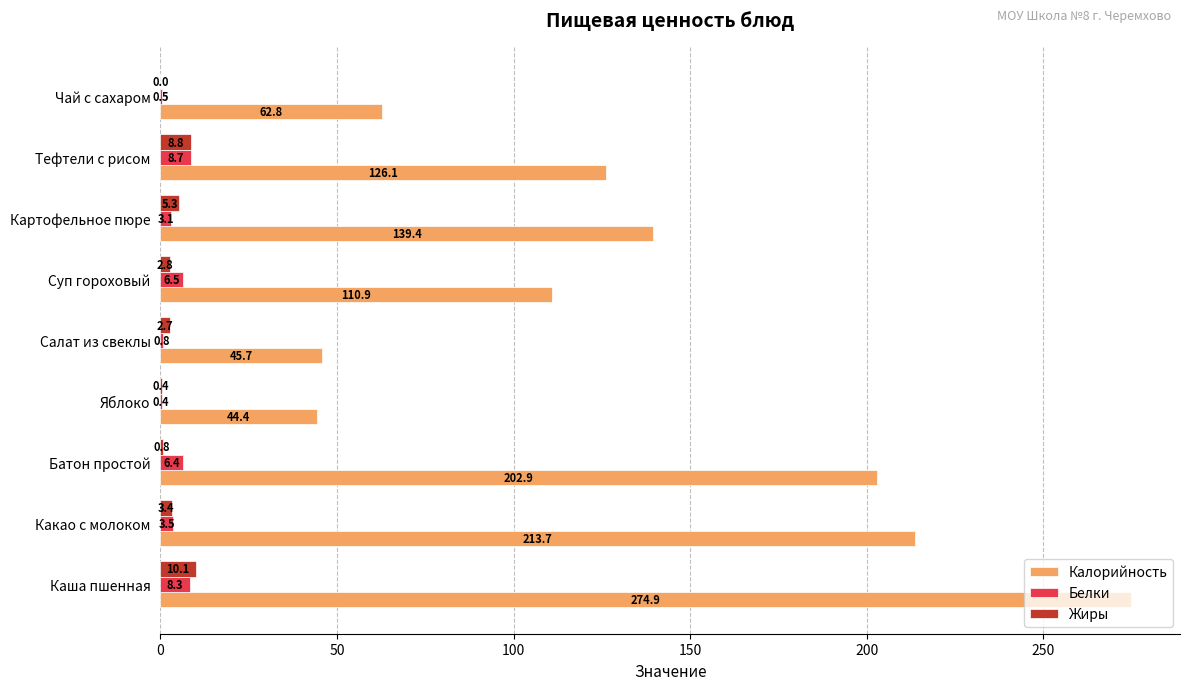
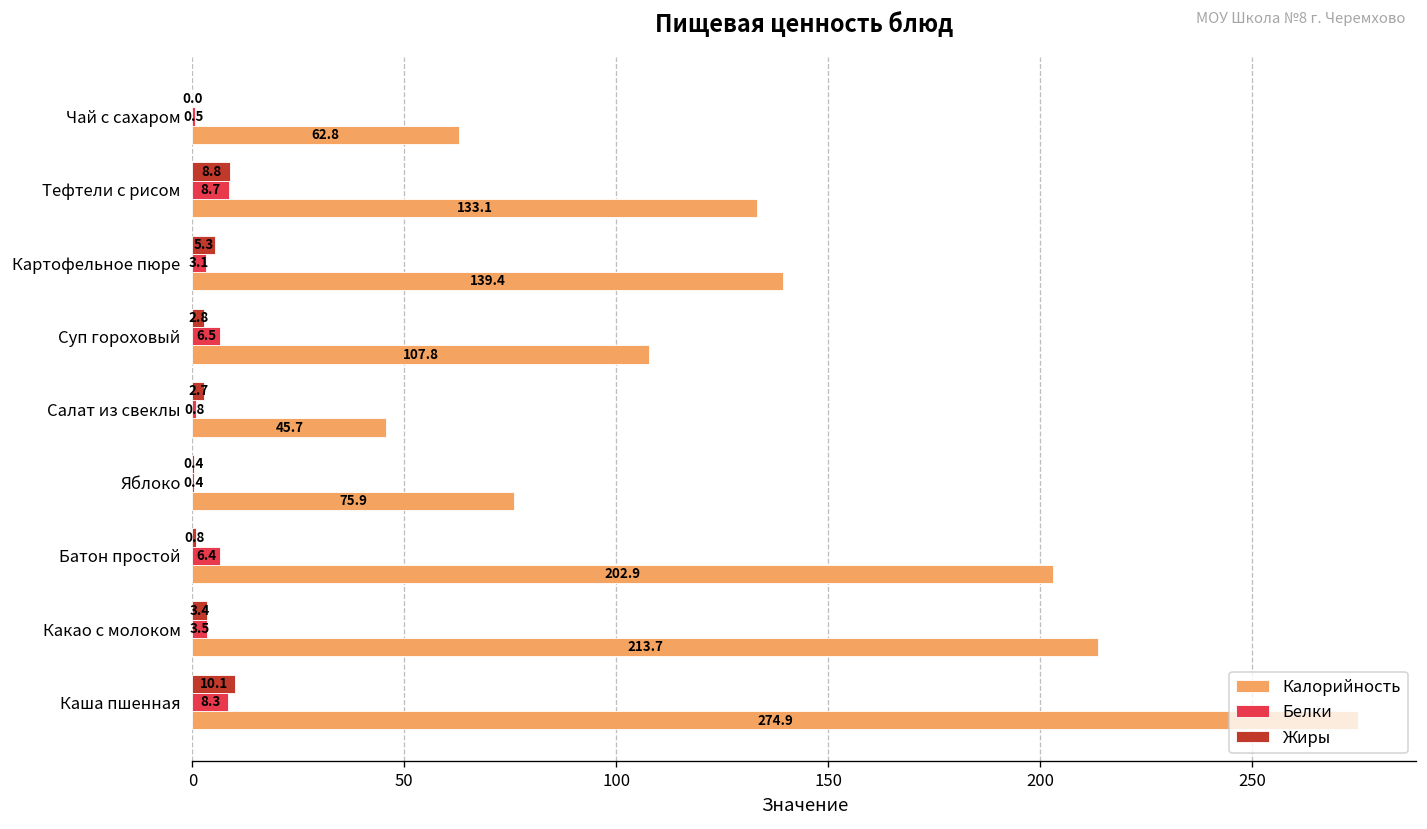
Калорийность, Тефтели с рисом: 126.1 -> 133.1
Калорийность, Суп гороховый: 110.9 -> 107.8
Калорийность, Яблоко: 44.4 -> 75.9
